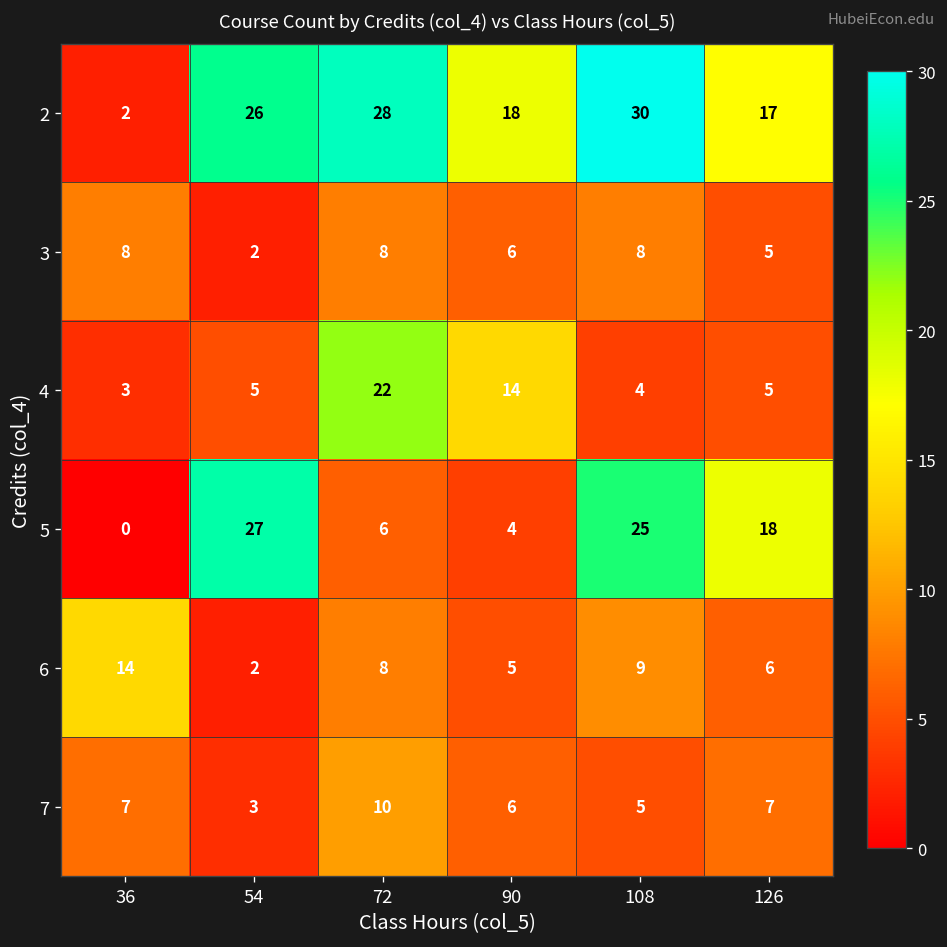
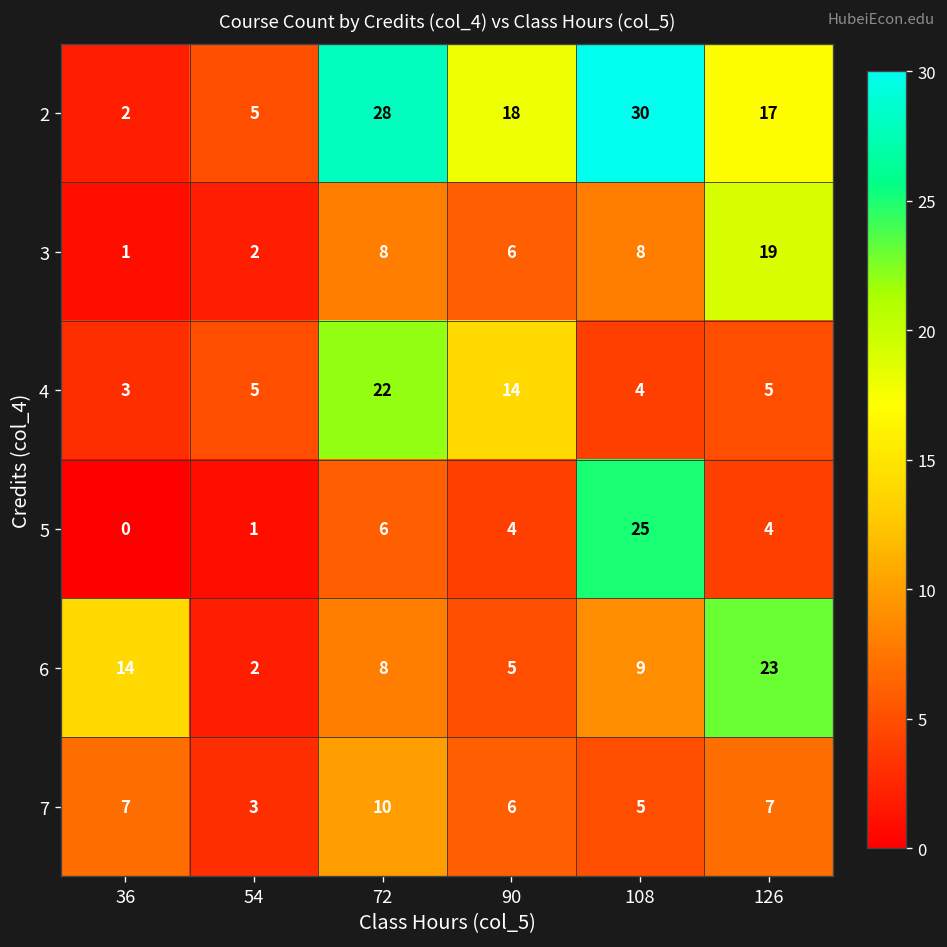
2, 54: 26 -> 5
3, 36: 8 -> 1
3, 126: 5 -> 19
5, 54: 27 -> 1
5, 126: 18 -> 4
6, 126: 6 -> 23
